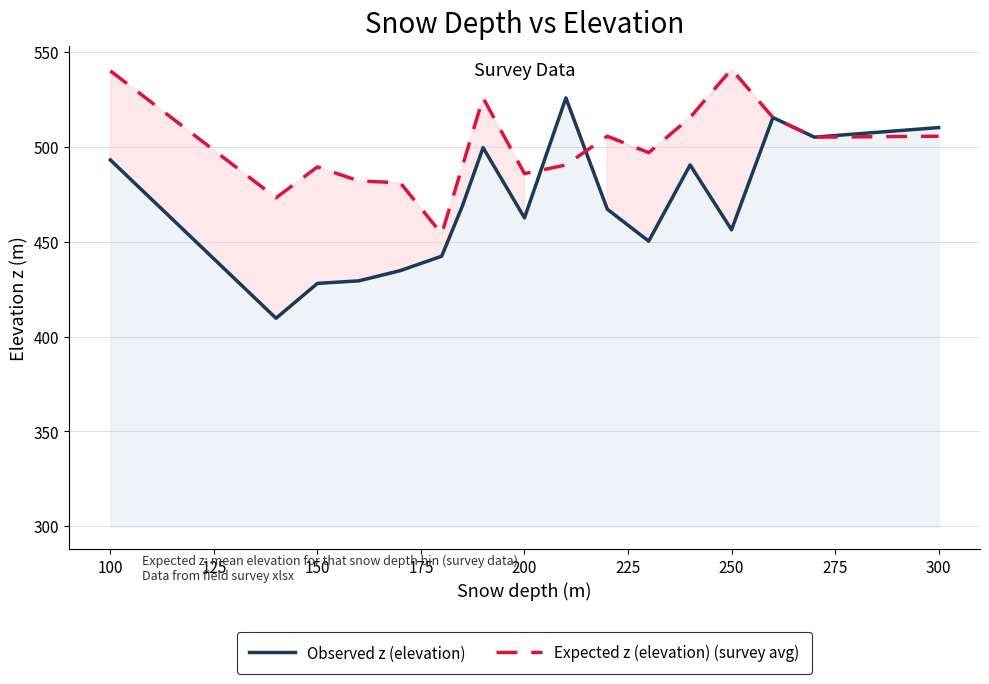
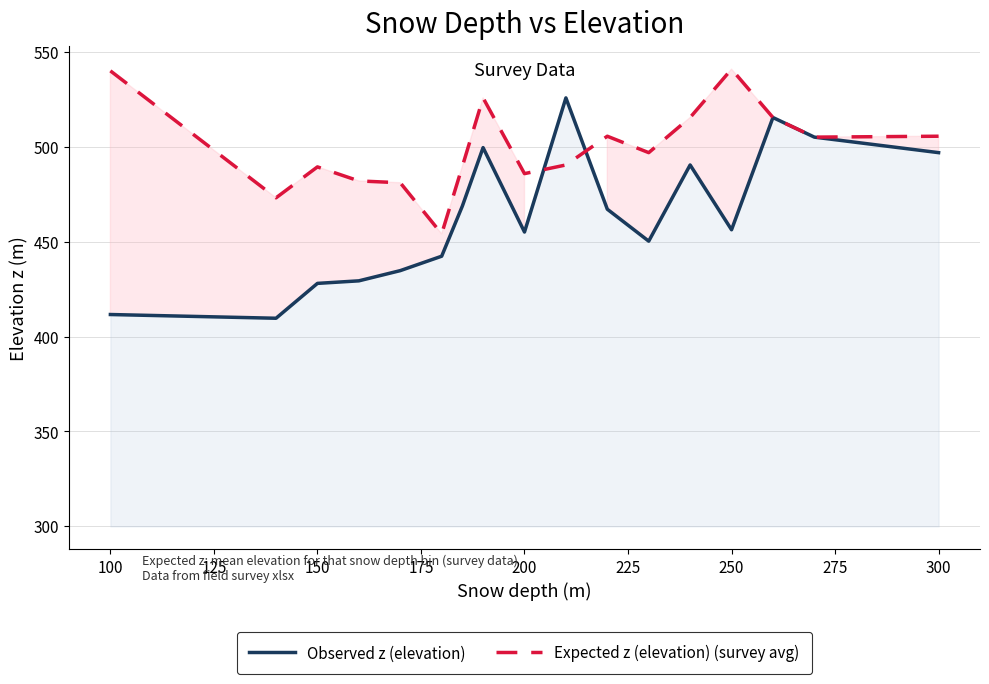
Observed z (elevation), 100: 493 -> 412
Observed z (elevation), 200: 463 -> 455
Observed z (elevation), 300: 510 -> 497
